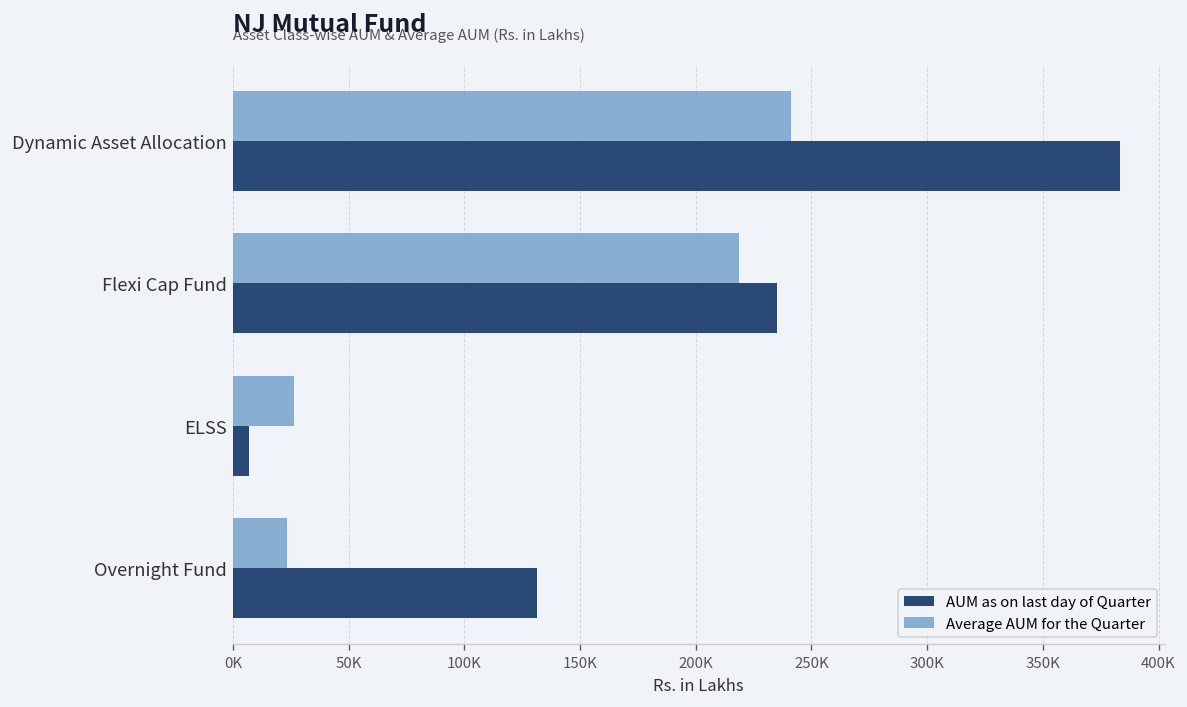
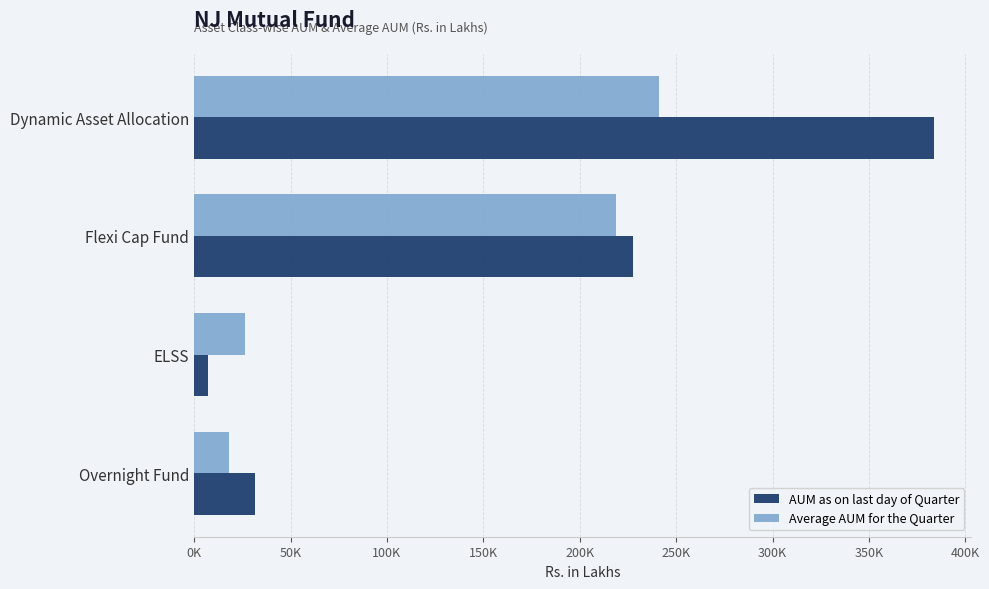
AUM as on last day of Quarter, Flexi Cap Fund: 235000 -> 227000
Average AUM for the Quarter, Overnight Fund: 23000 -> 18000
AUM as on last day of Quarter, Overnight Fund: 132000 -> 32000
